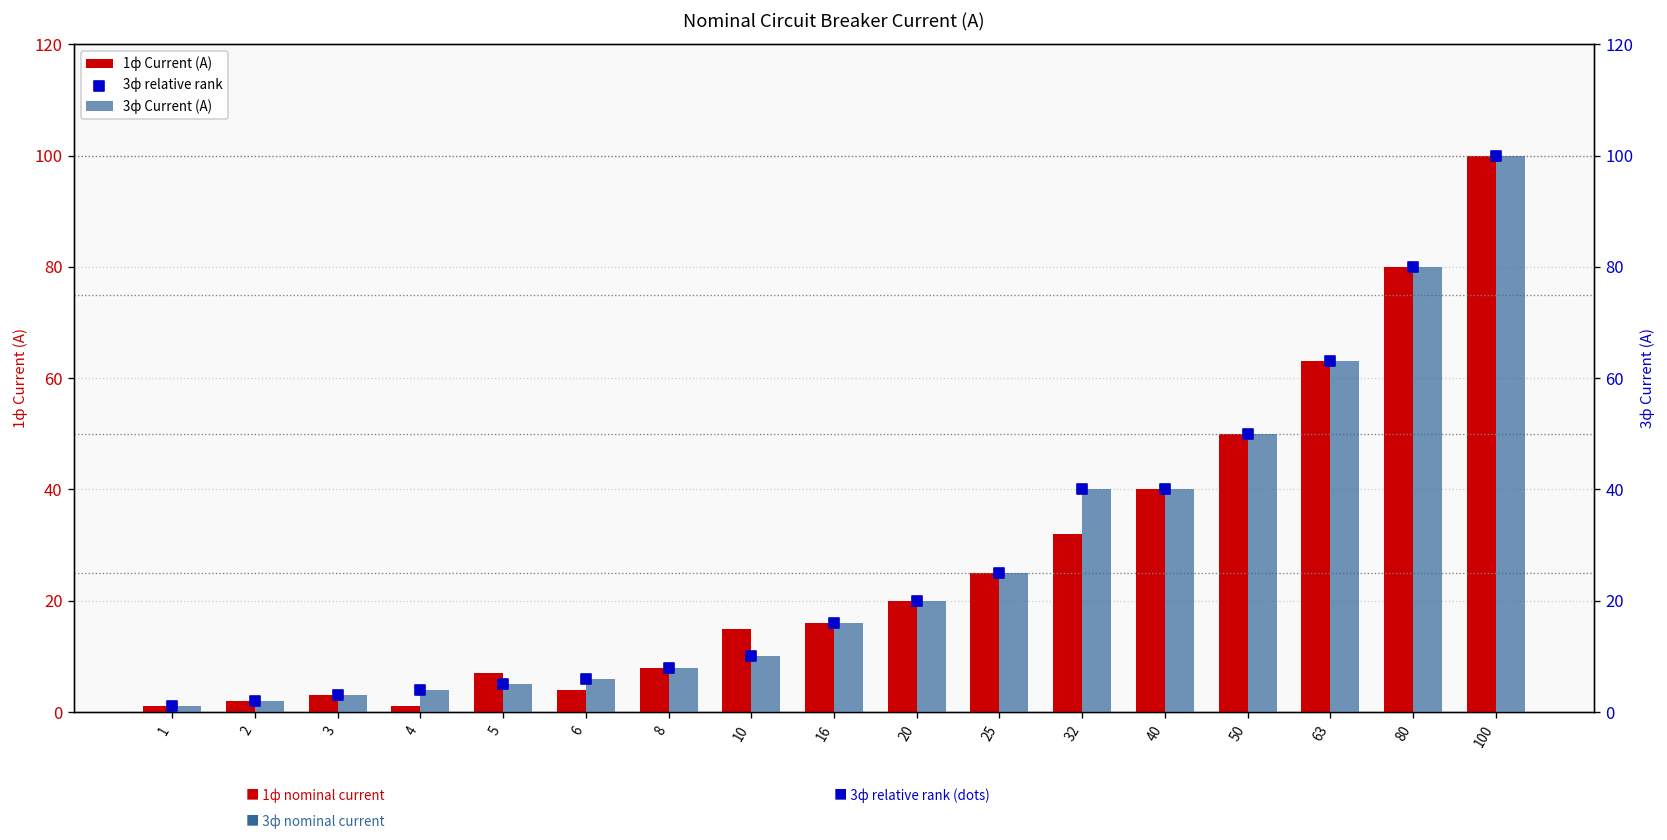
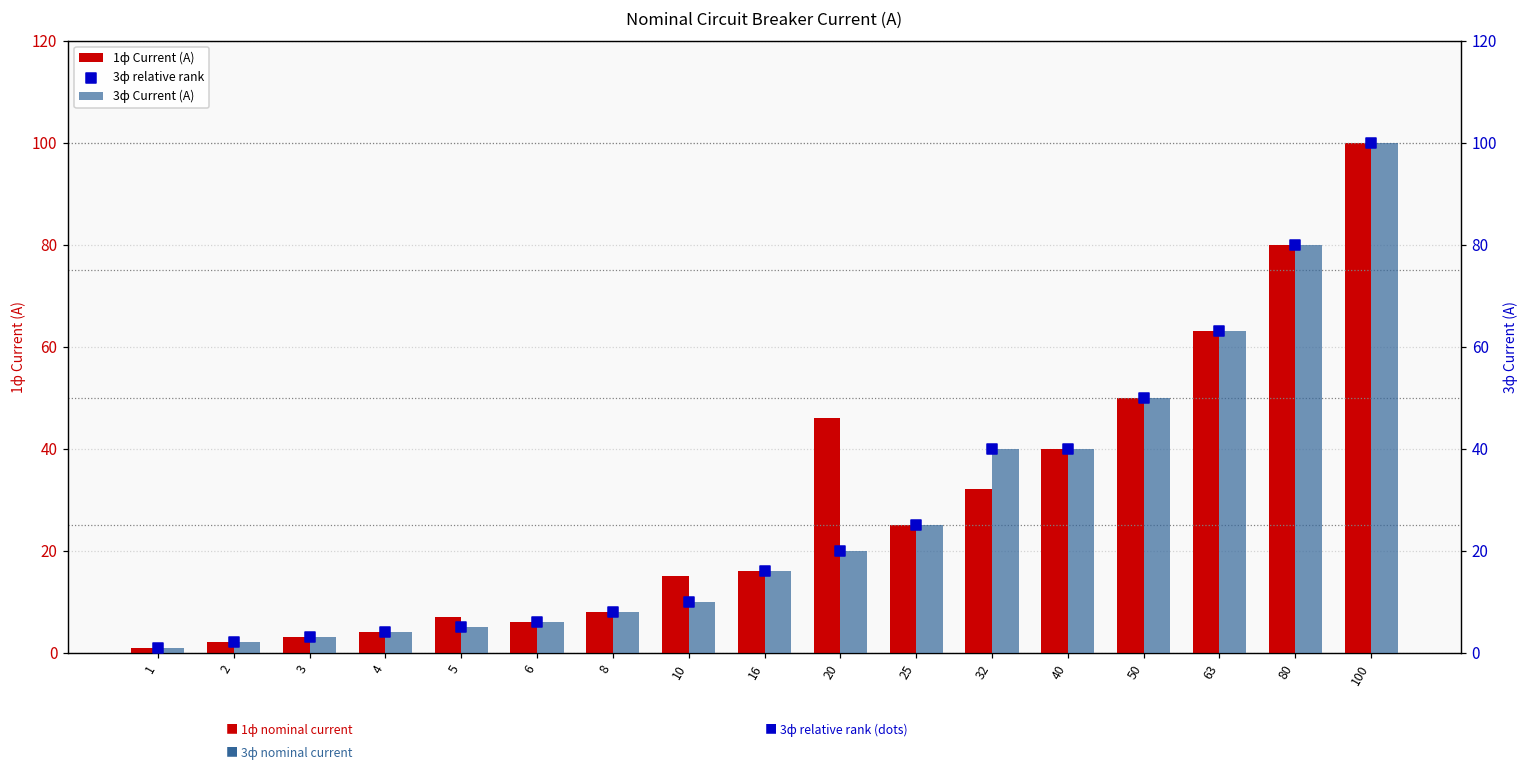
1ф Current (A), 4: 1 -> 4
1ф Current (A), 6: 4 -> 6
1ф Current (A), 20: 20 -> 46
